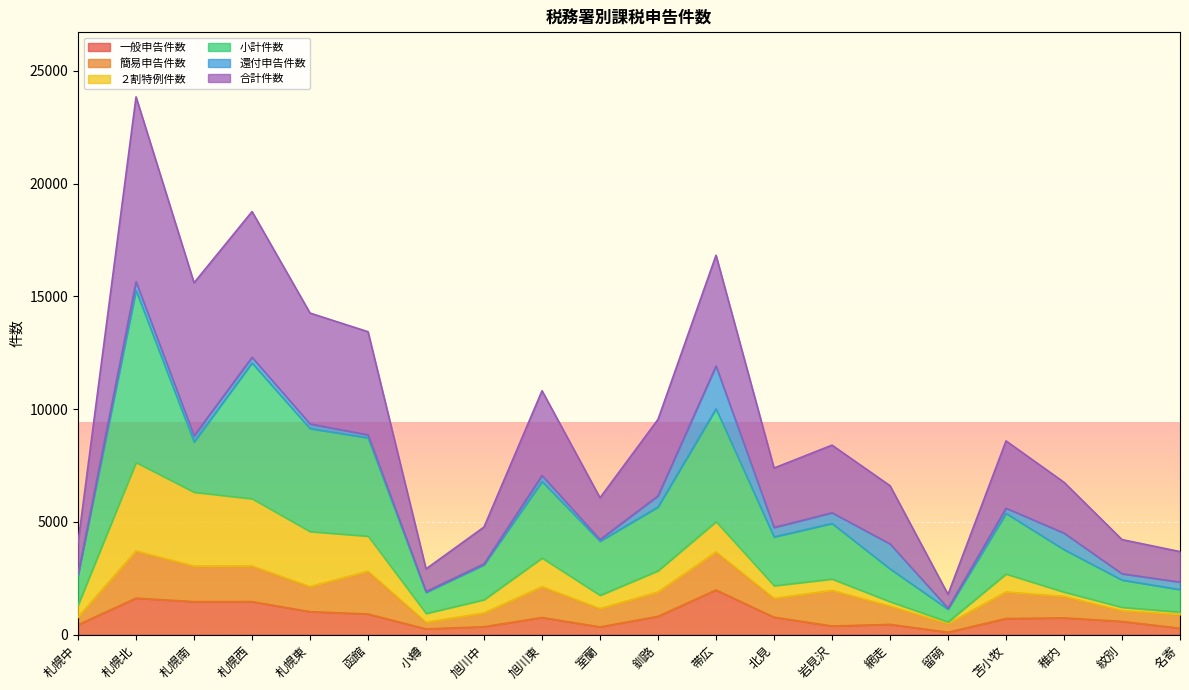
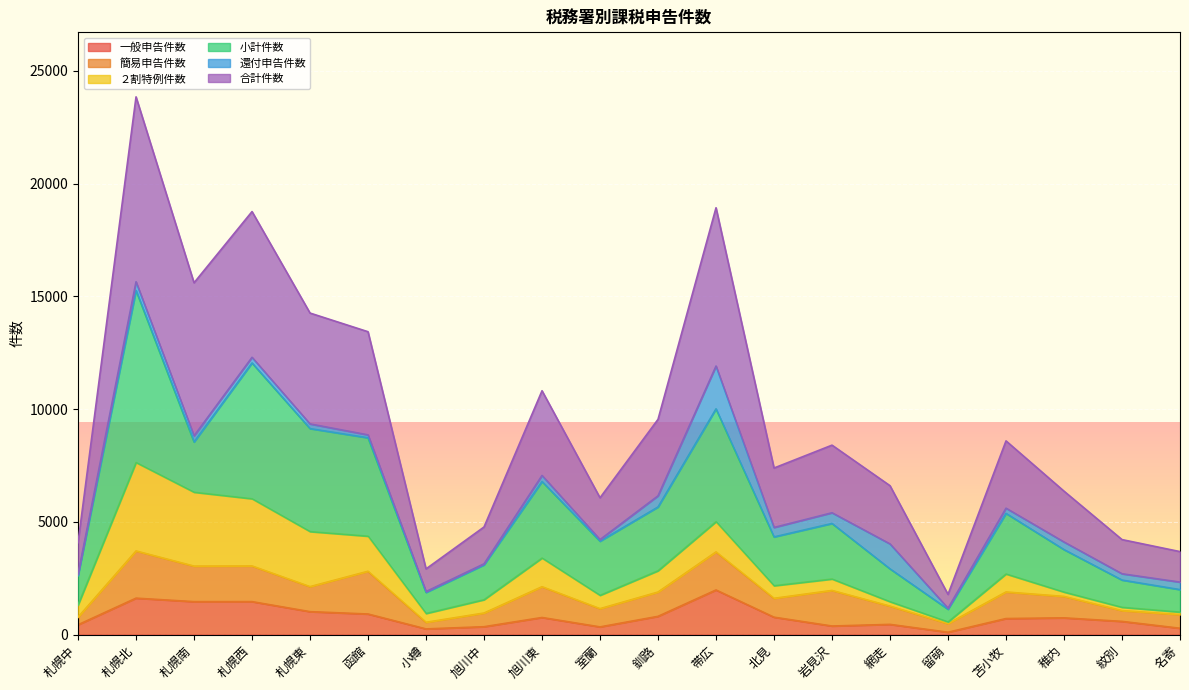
合計件数, 帯広: 4900 -> 7000
還付申告件数, 稚内: 700 -> 300
